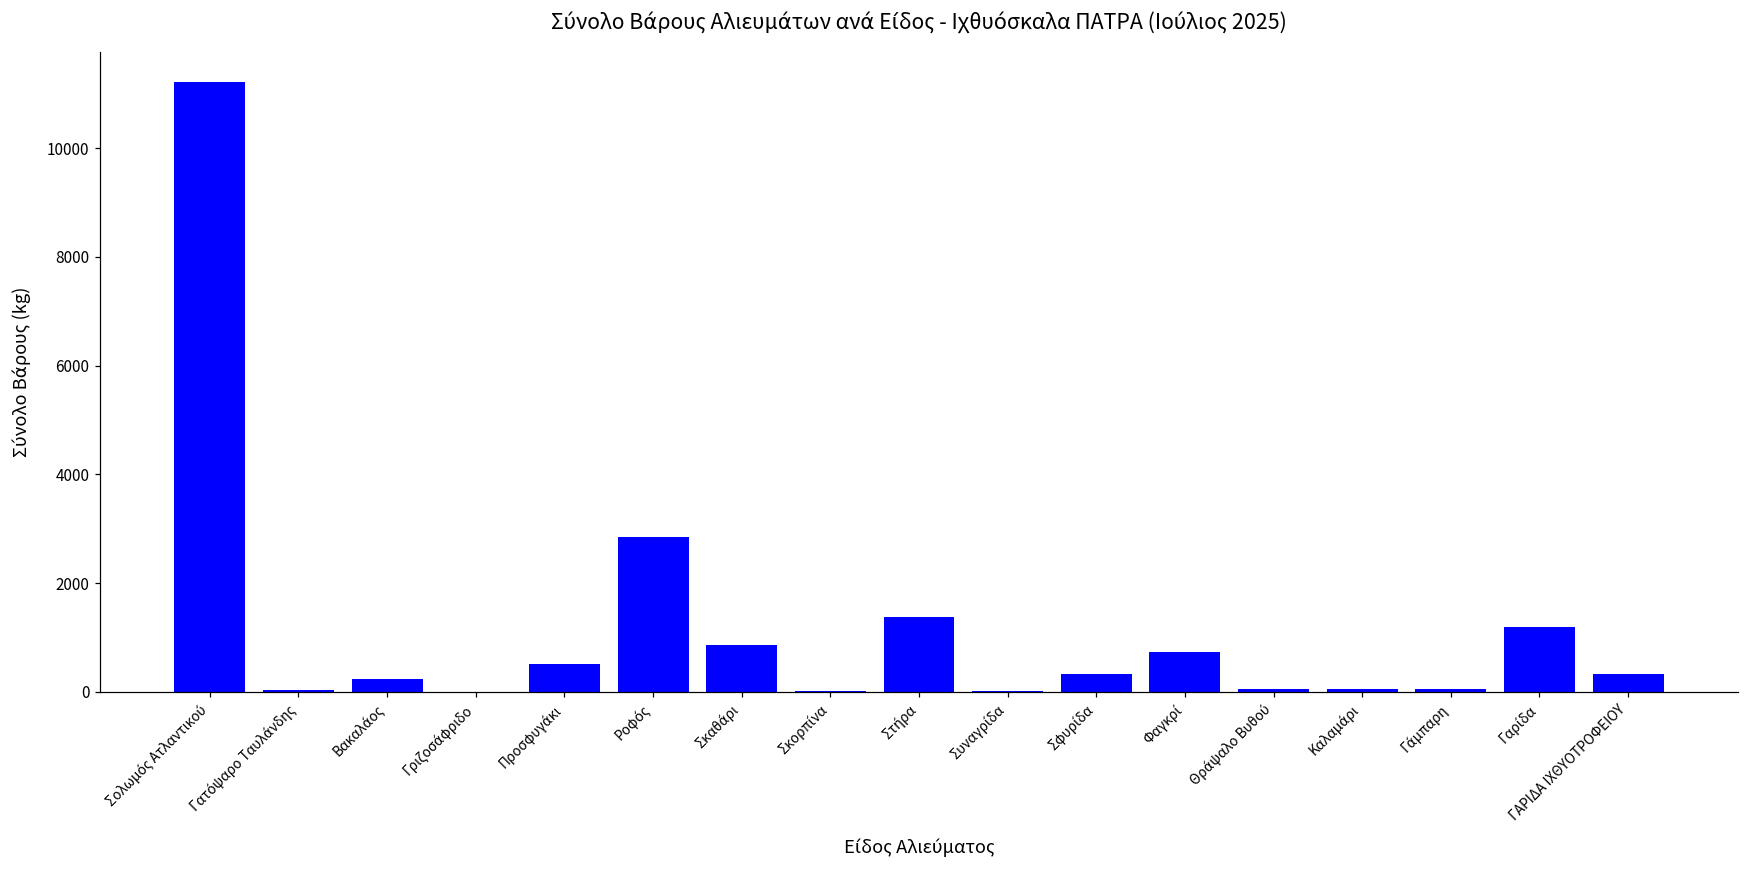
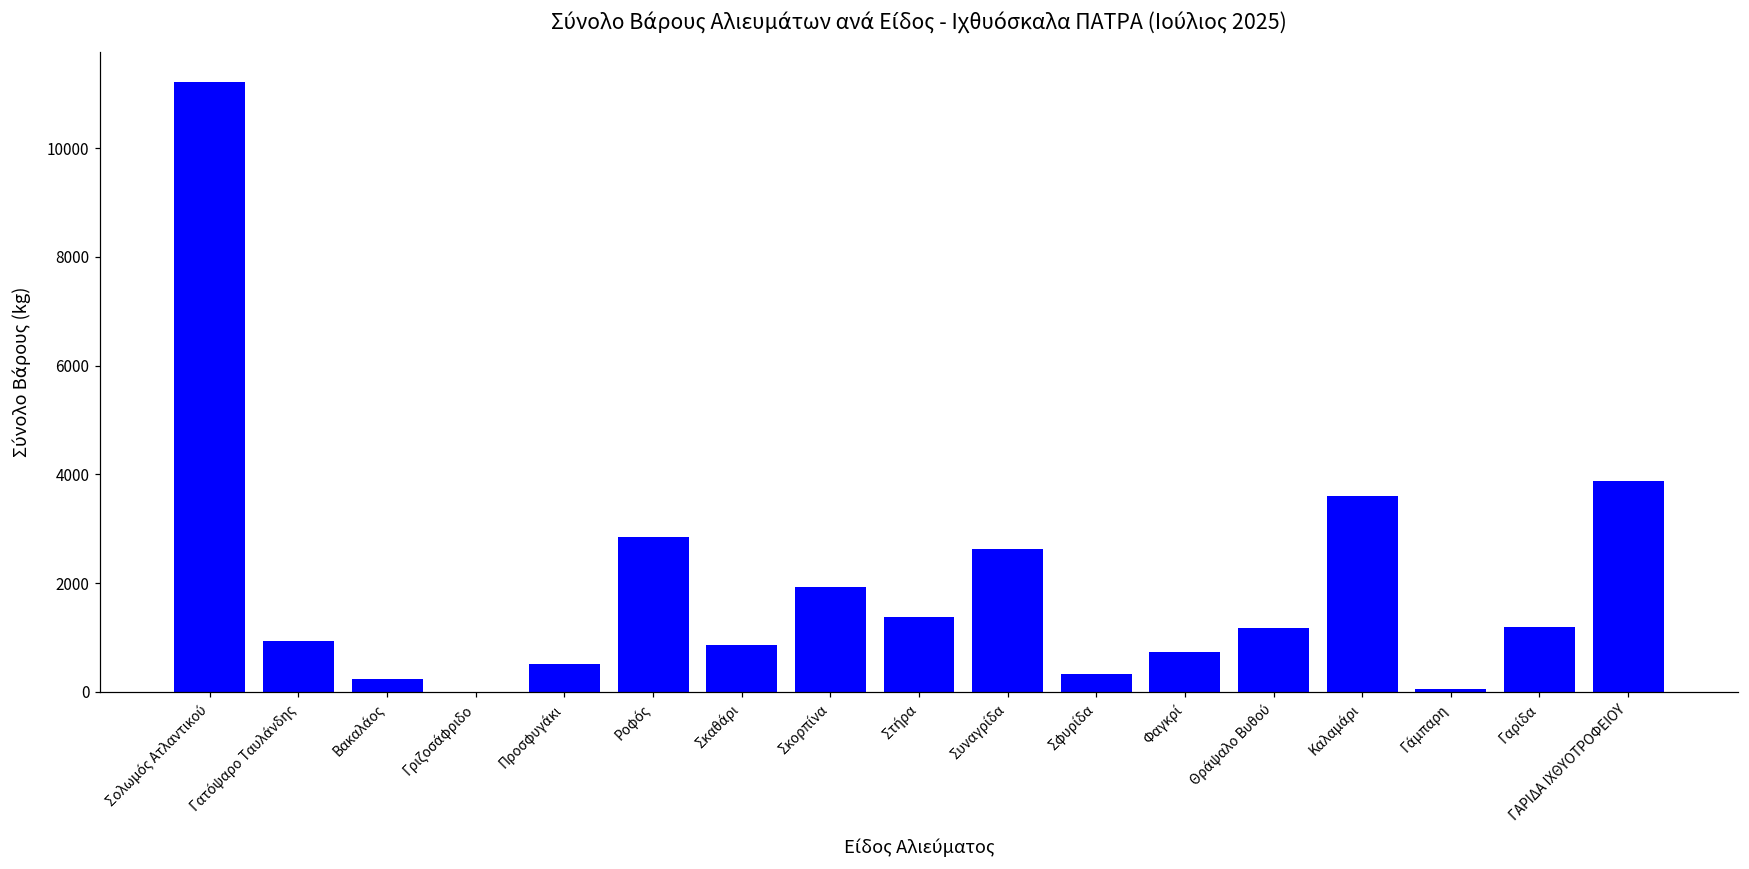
Γατόψαρο Ταυλάνδης: 0 -> 900
Σκορπίνα: 0 -> 1900
Συναγρίδα: 0 -> 2600
Θράψαλο Βυθού: 100 -> 1200
Καλαμάρι: 100 -> 3600
ΓΑΡΙΔΑ ΙΧΘΥΟΤΡΟΦΕΙΟΥ: 300 -> 3900
